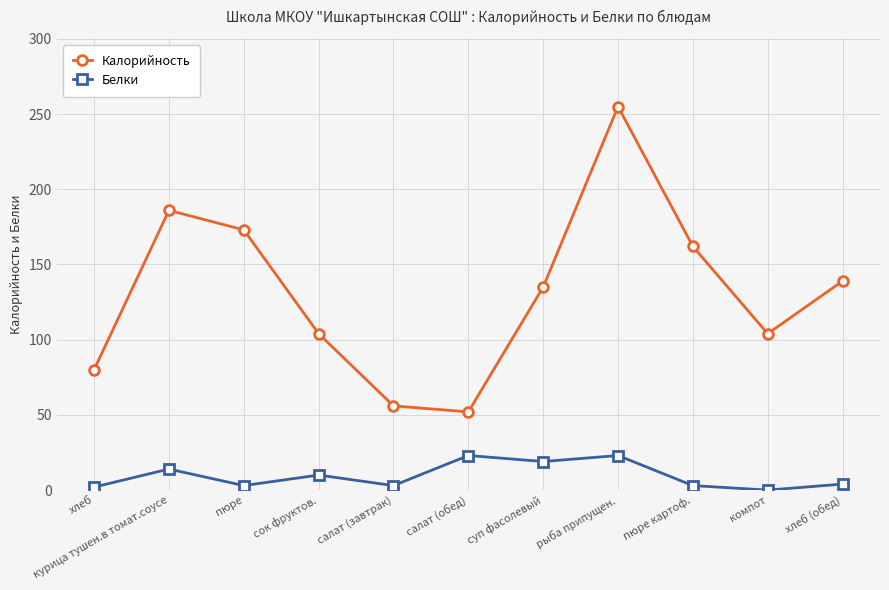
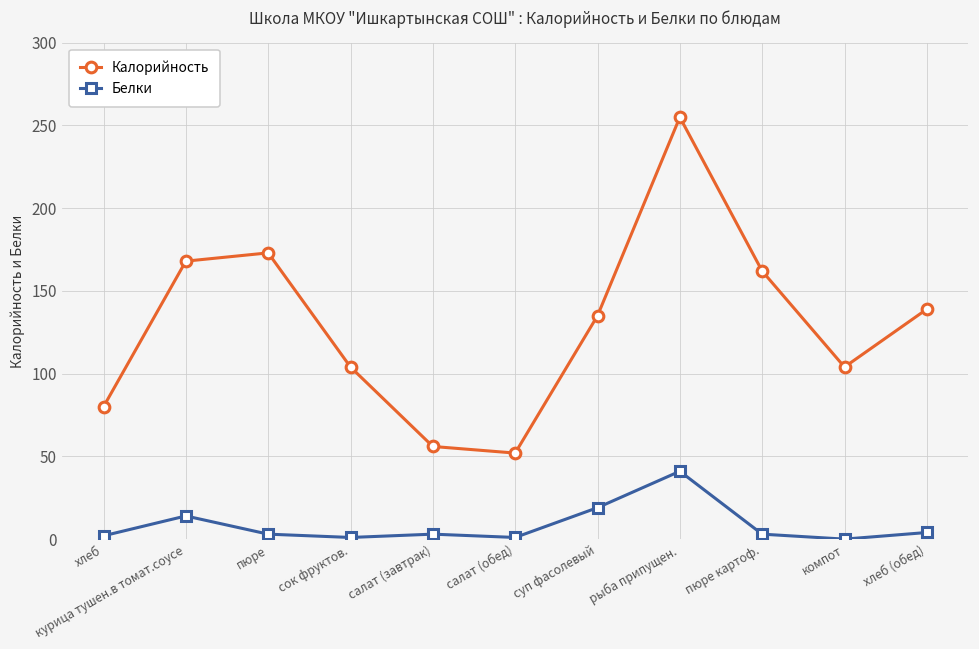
Калорийность, курица тушен.в томат.соусе: 186 -> 168
Белки, сок фруктов.: 10 -> 1
Белки, салат (обед): 23 -> 1
Белки, рыба припущен.: 23 -> 41
